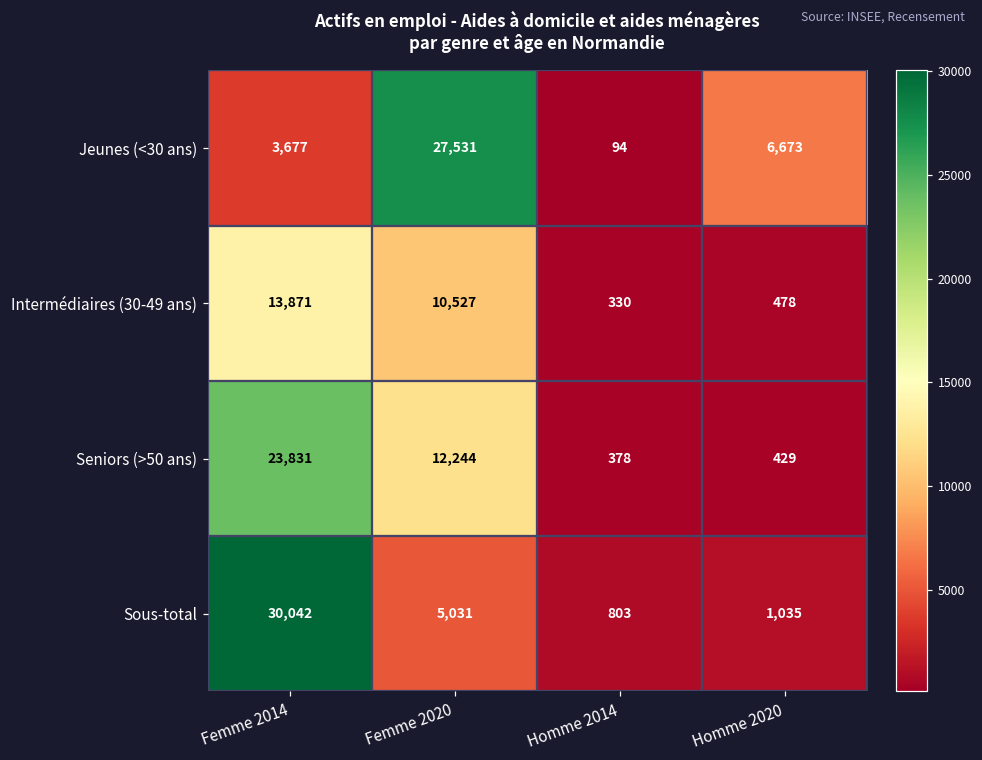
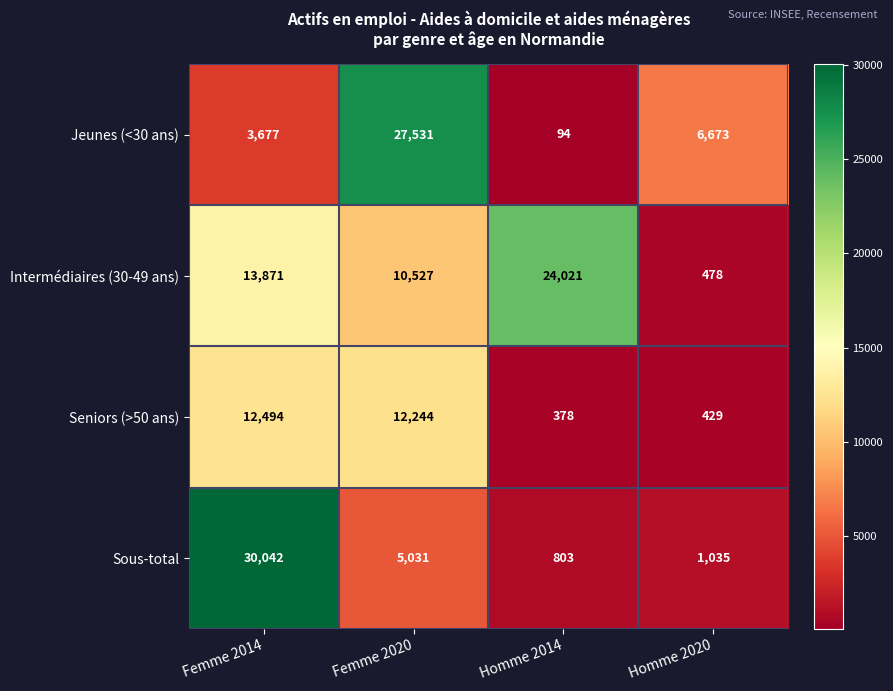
Intermédiaires (30-49 ans), Homme 2014: 330 -> 24,021
Seniors (>50 ans), Femme 2014: 23,831 -> 12,494
